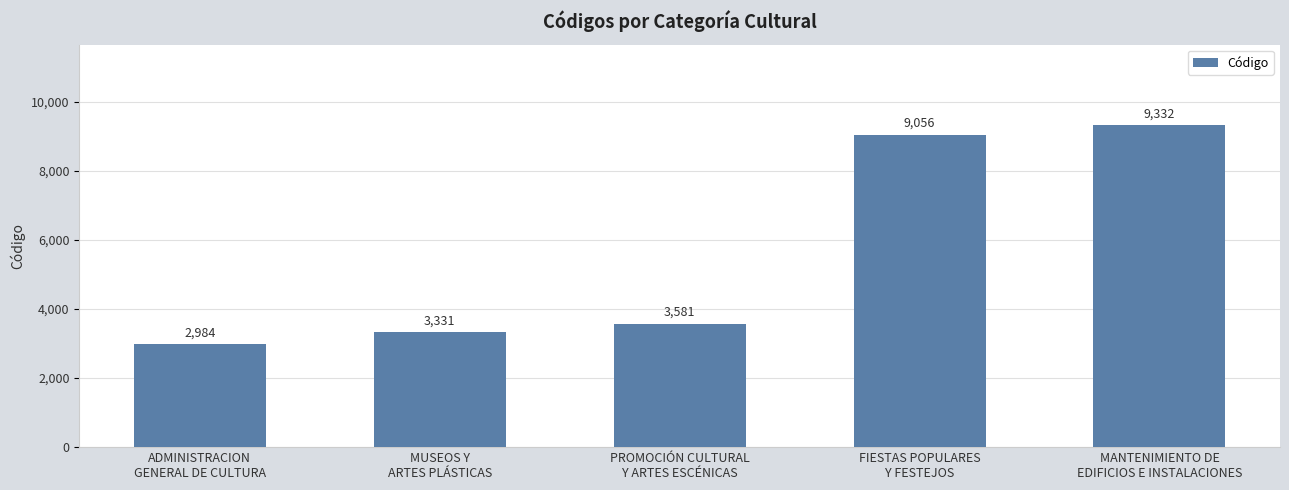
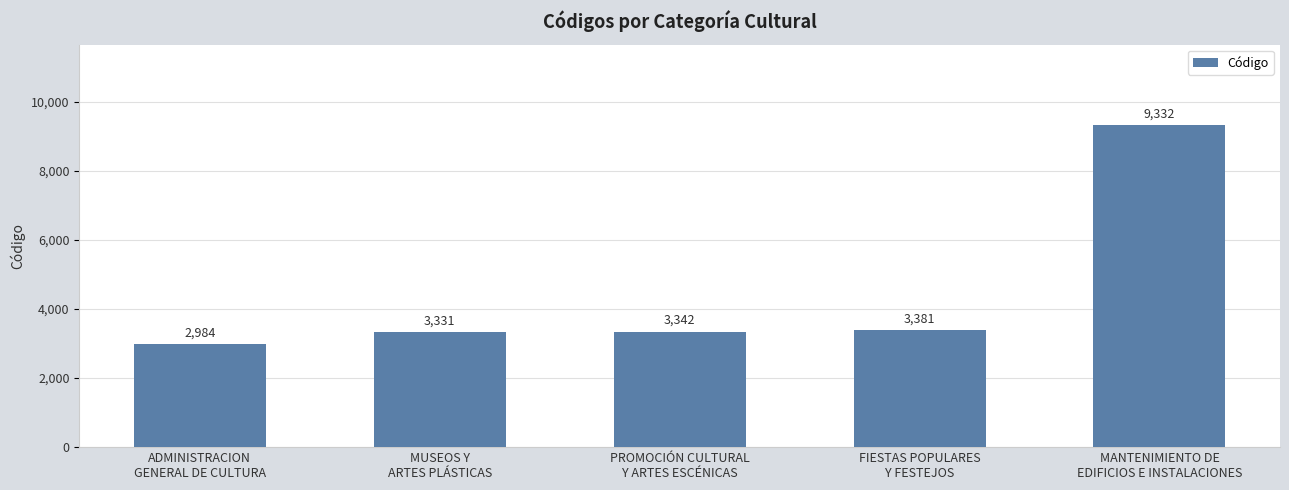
PROMOCIÓN CULTURAL Y ARTES ESCÉNICAS: 3,581 -> 3,342
FIESTAS POPULARES Y FESTEJOS: 9,056 -> 3,381
